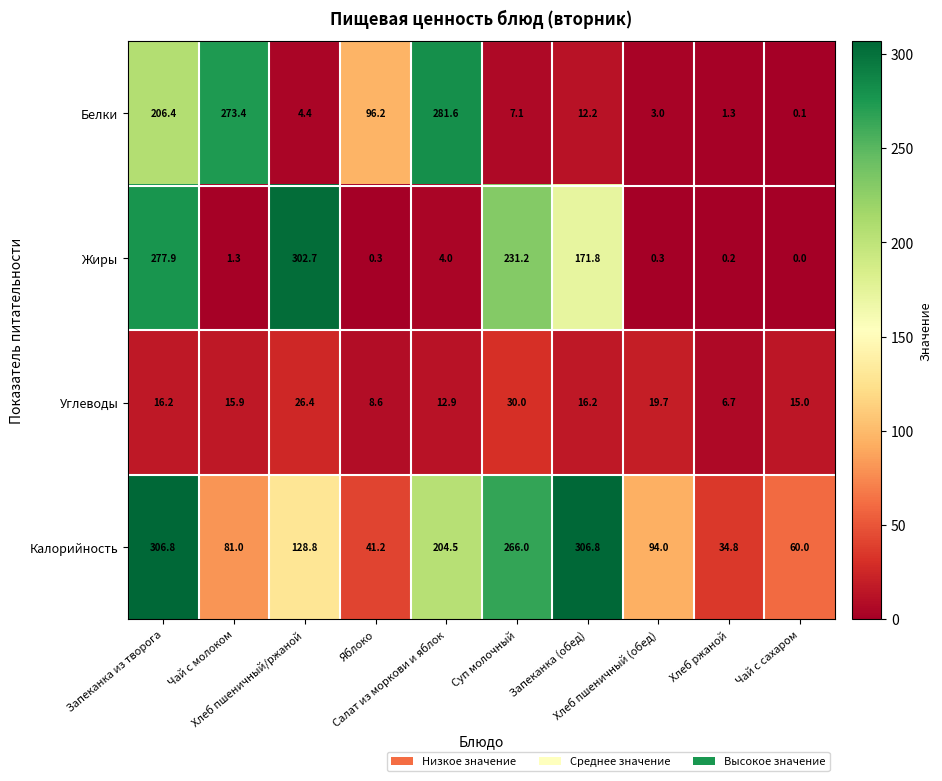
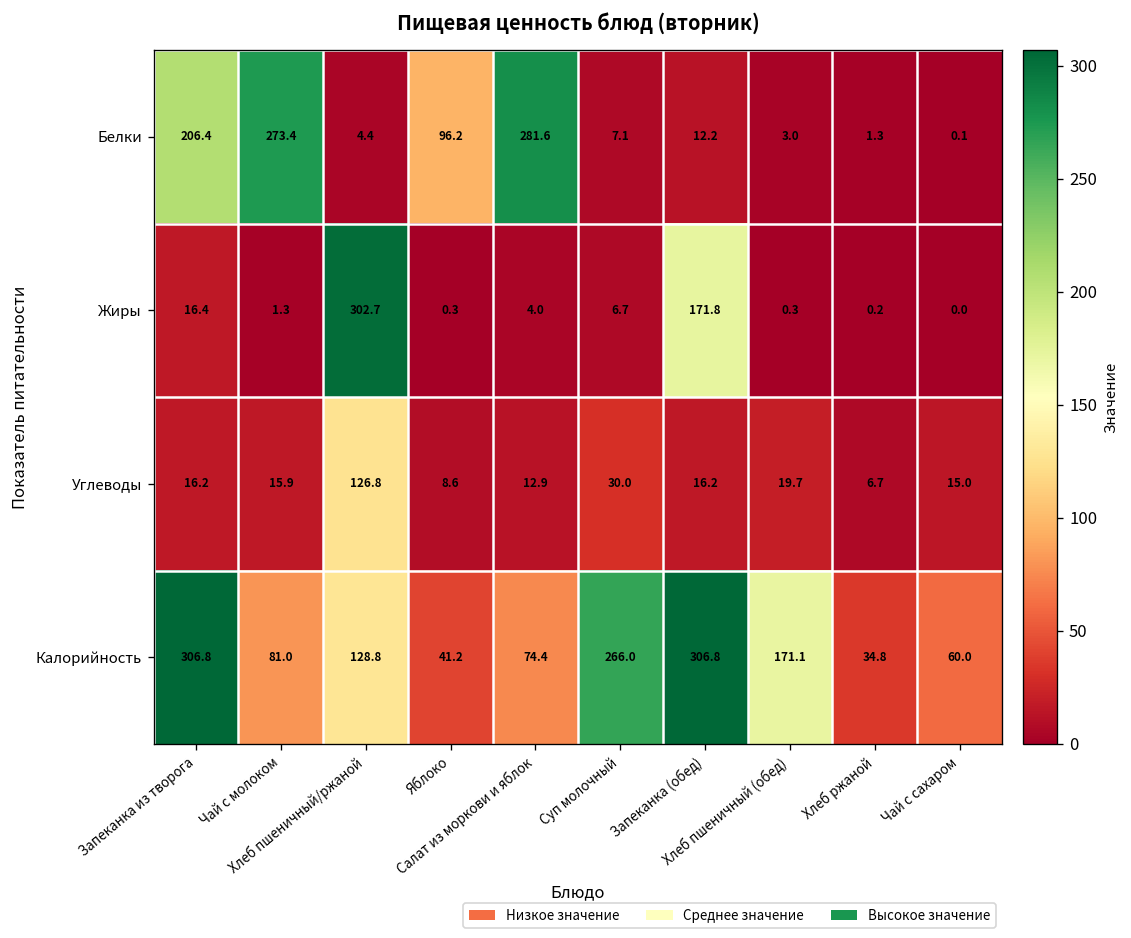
Жиры, Запеканка из творога: 277.9 -> 16.4
Жиры, Суп молочный: 231.2 -> 6.7
Углеводы, Хлеб пшеничный/ржаной: 26.4 -> 126.8
Калорийность, Салат из моркови и яблок: 204.5 -> 74.4
Калорийность, Хлеб пшеничный (обед): 94.0 -> 171.1
